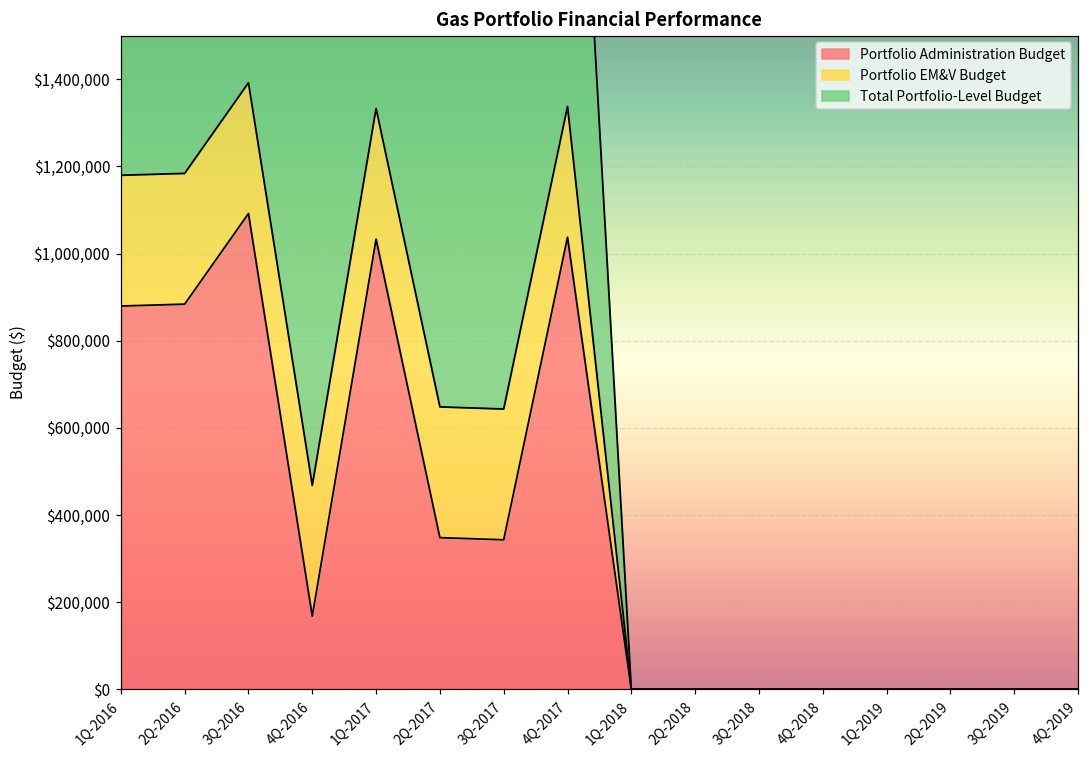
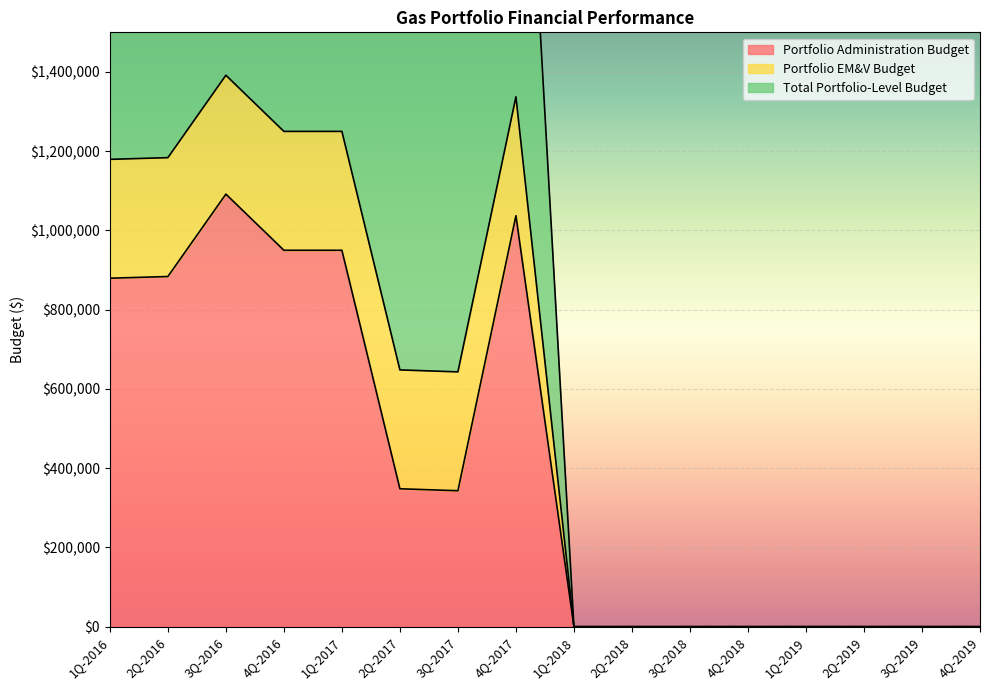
Portfolio Administration Budget, 4Q-2016: $170,000 -> $950,000
Portfolio Administration Budget, 1Q-2017: $1,030,000 -> $950,000
